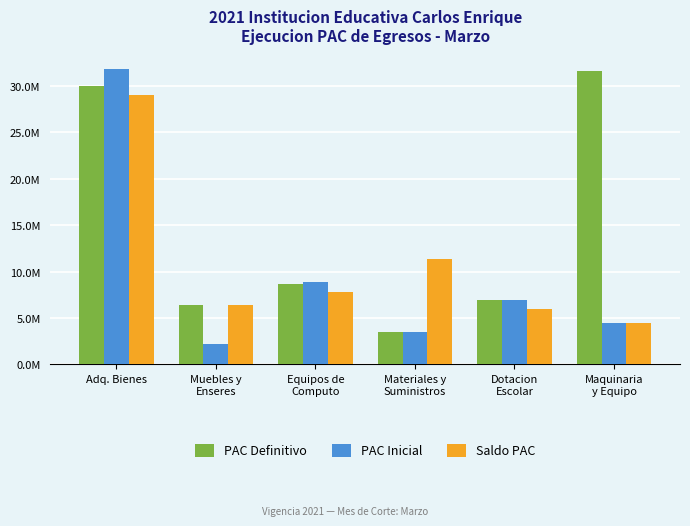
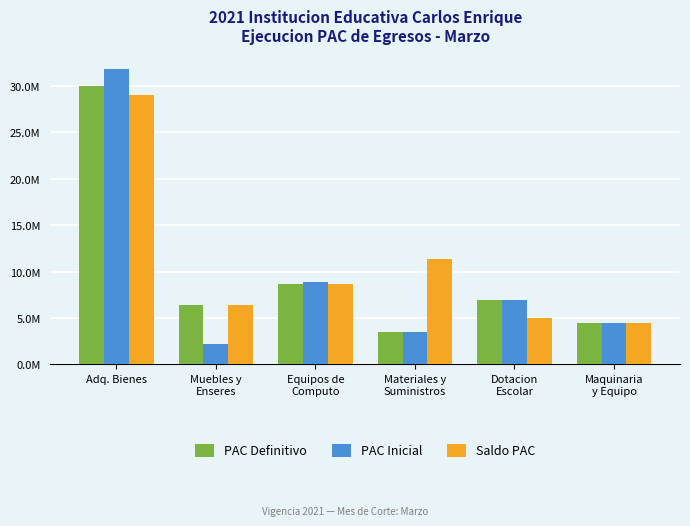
Saldo PAC, Equipos de Computo: 8000000 -> 9000000
Saldo PAC, Dotacion Escolar: 6000000 -> 5000000
PAC Definitivo, Maquinaria y Equipo: 32000000 -> 5000000
